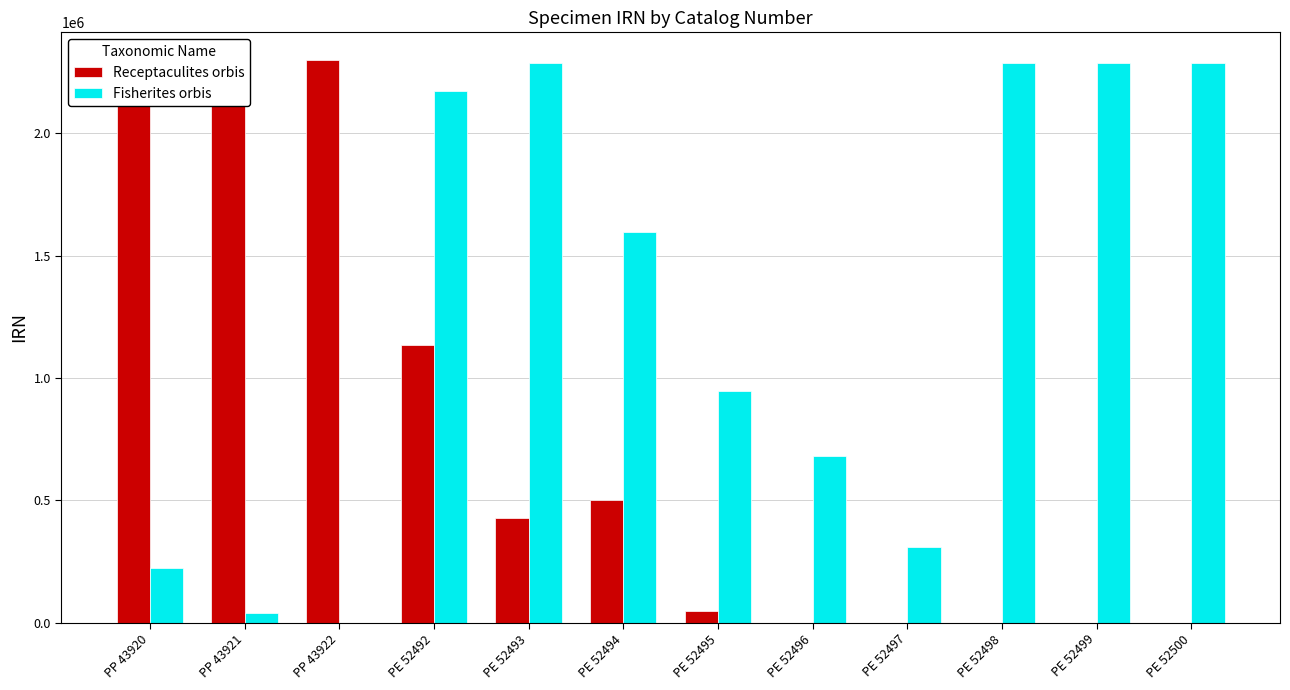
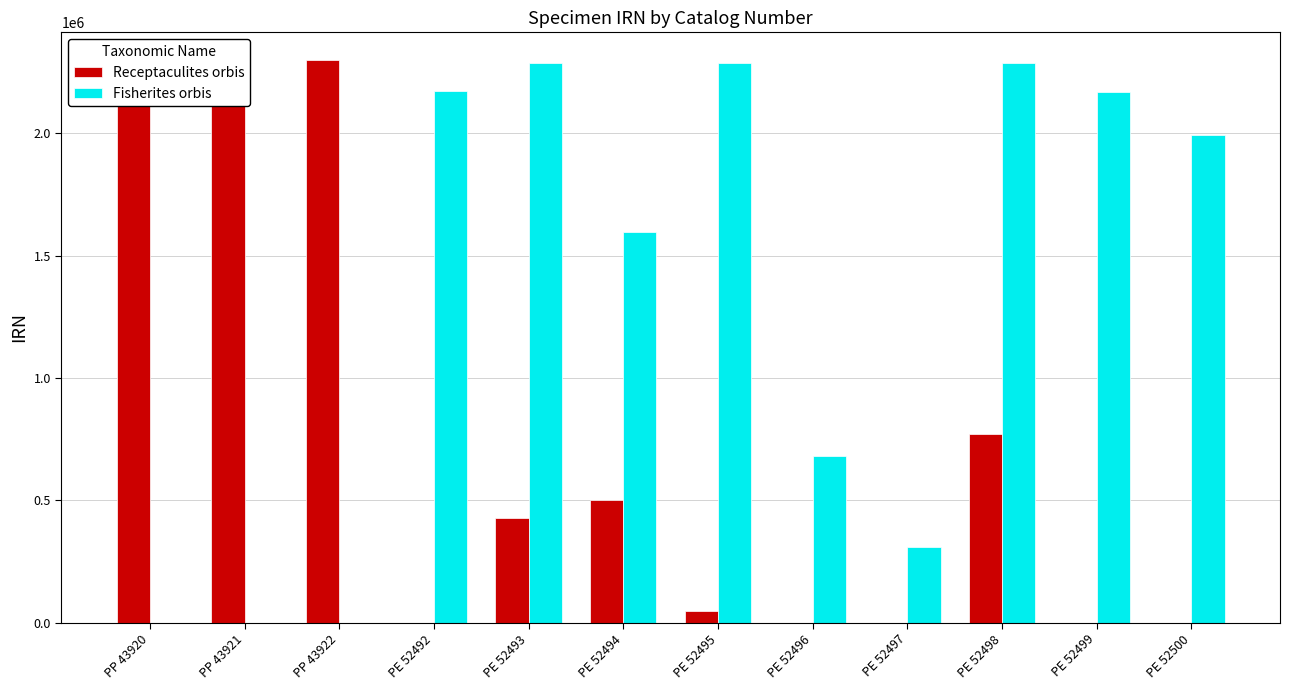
Fisherites orbis, PP 43920: 220000 -> 0
Fisherites orbis, PP 43921: 40000 -> 0
Receptaculites orbis, PE 52492: 1130000 -> 0
Fisherites orbis, PE 52495: 950000 -> 2290000
Receptaculites orbis, PE 52498: 0 -> 770000
Fisherites orbis, PE 52499: 2290000 -> 2170000
Fisherites orbis, PE 52500: 2290000 -> 1990000
